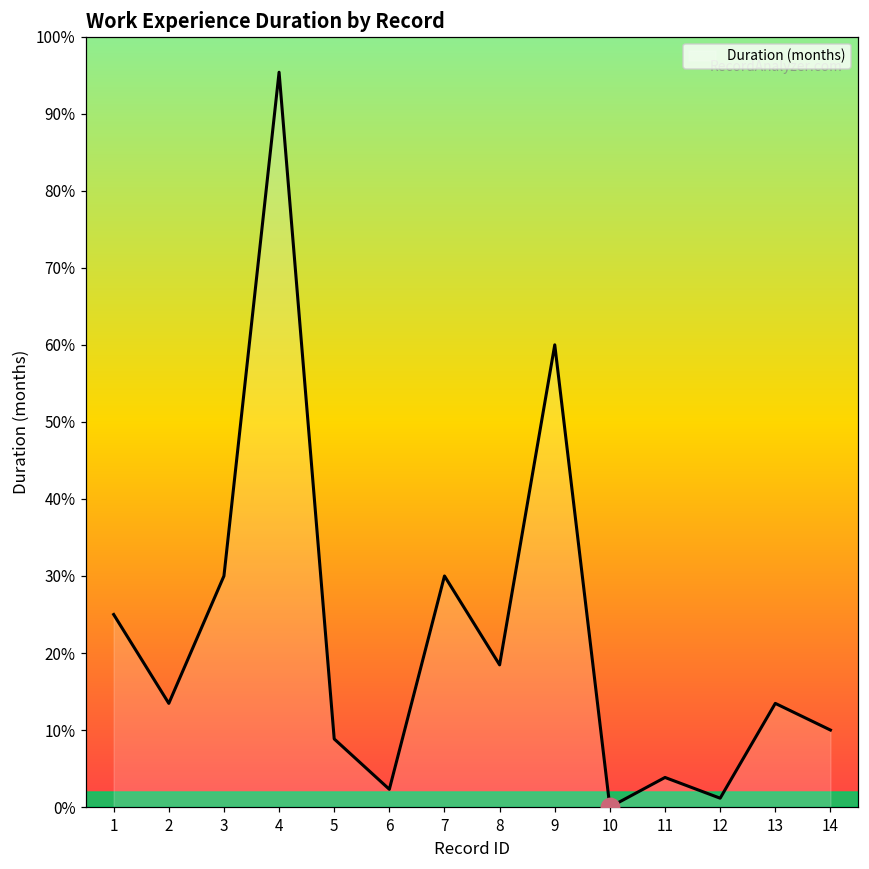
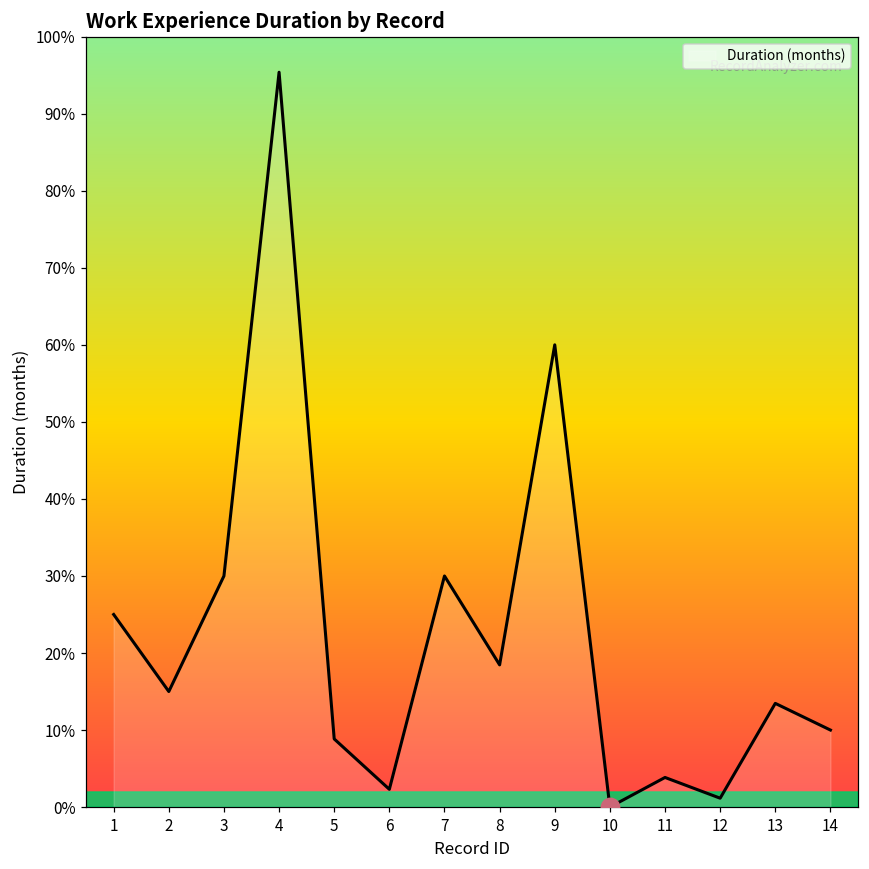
Duration (months), 2: 13% -> 15%
